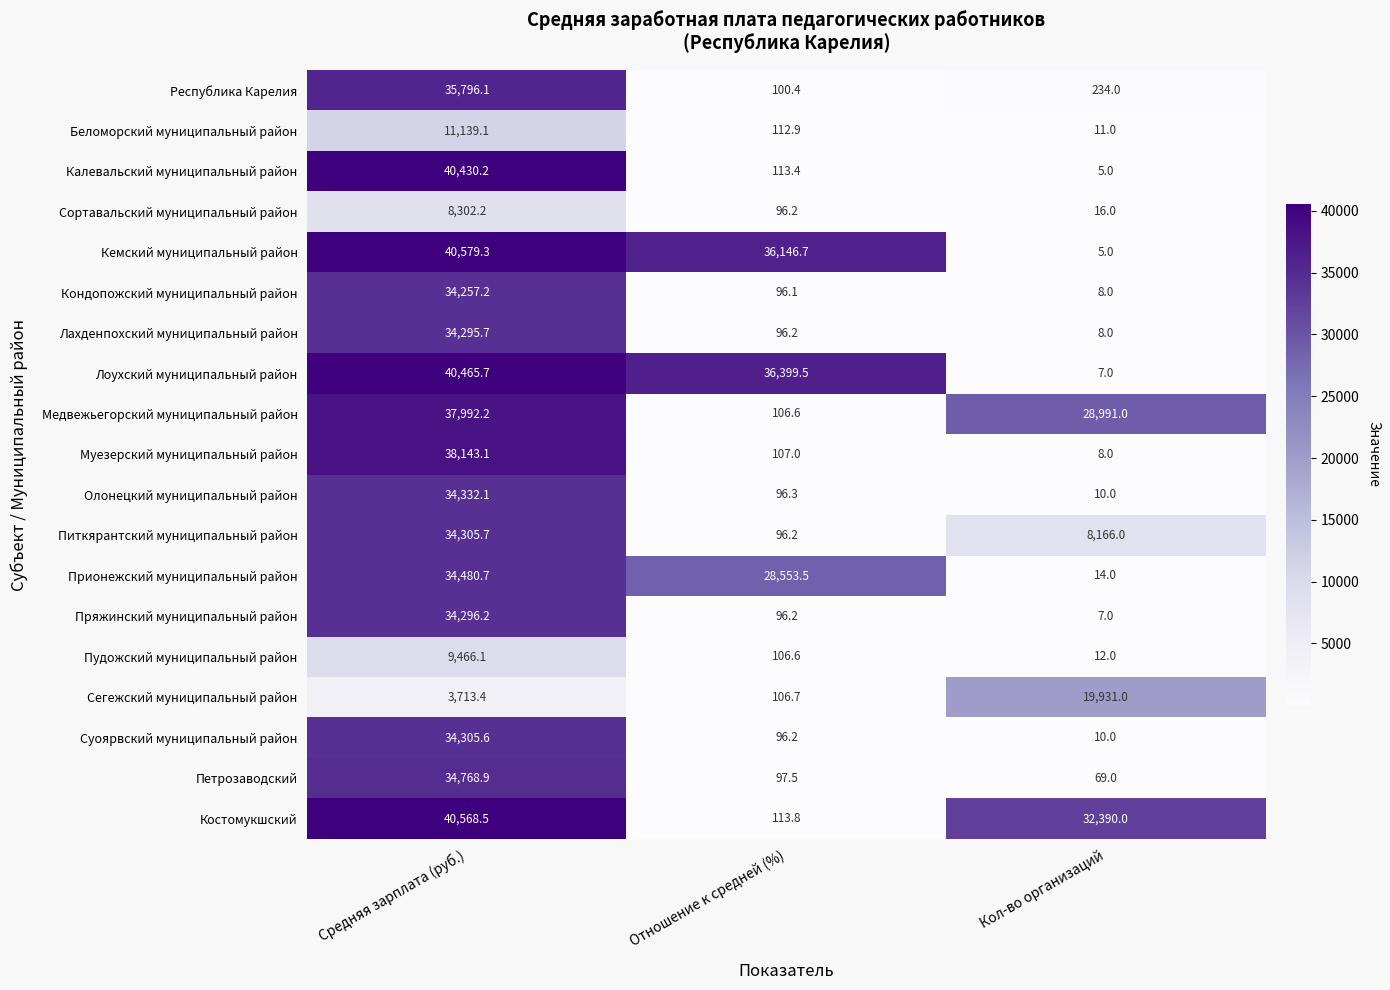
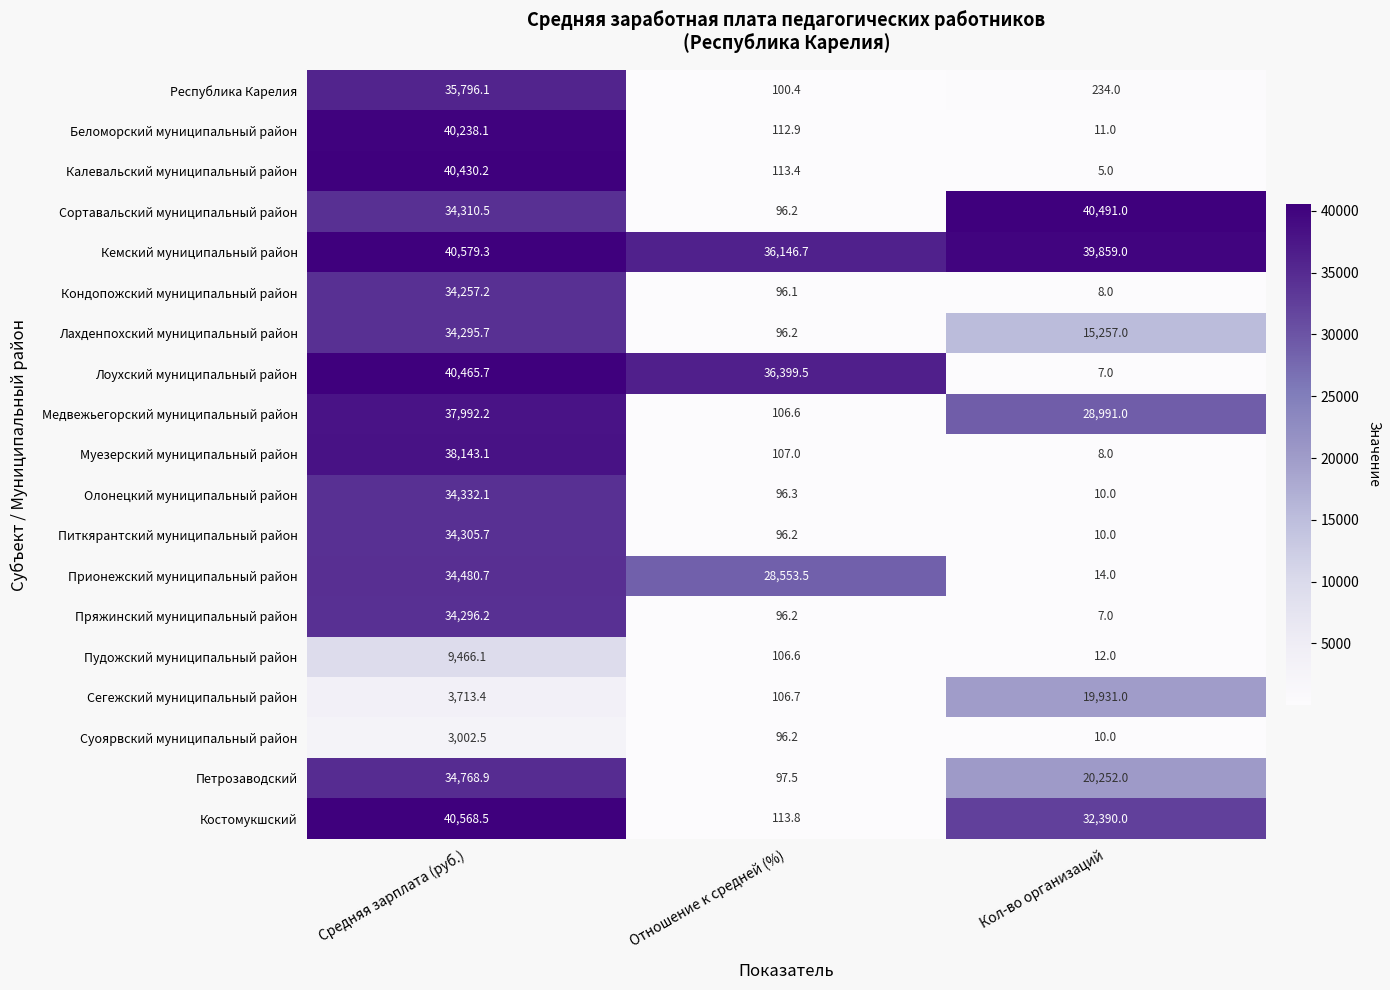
Беломорский муниципальный район, Средняя зарплата (руб.): 11,139.1 -> 40,238.1
Сортавальский муниципальный район, Средняя зарплата (руб.): 8,302.2 -> 34,310.5
Сортавальский муниципальный район, Кол-во организаций: 16.0 -> 40,491.0
Кемский муниципальный район, Кол-во организаций: 5.0 -> 39,859.0
Лахденпохский муниципальный район, Кол-во организаций: 8.0 -> 15,257.0
Питкярантский муниципальный район, Кол-во организаций: 8,166.0 -> 10.0
Суоярвский муниципальный район, Средняя зарплата (руб.): 34,305.6 -> 3,002.5
Петрозаводский, Кол-во организаций: 69.0 -> 20,252.0
